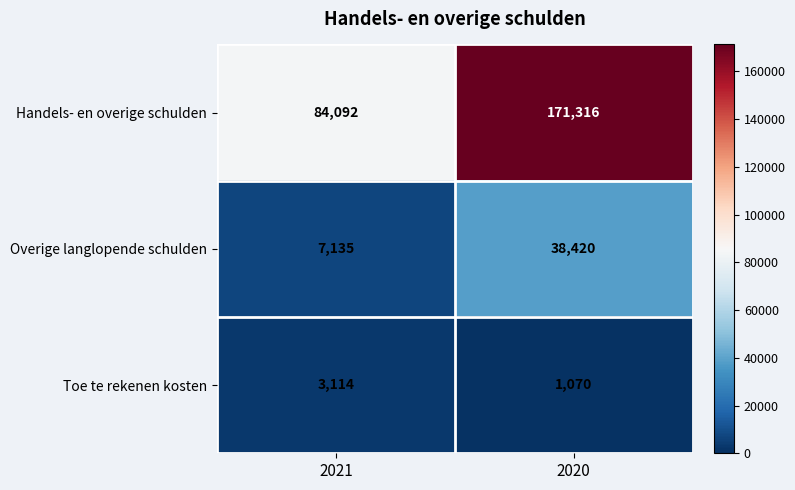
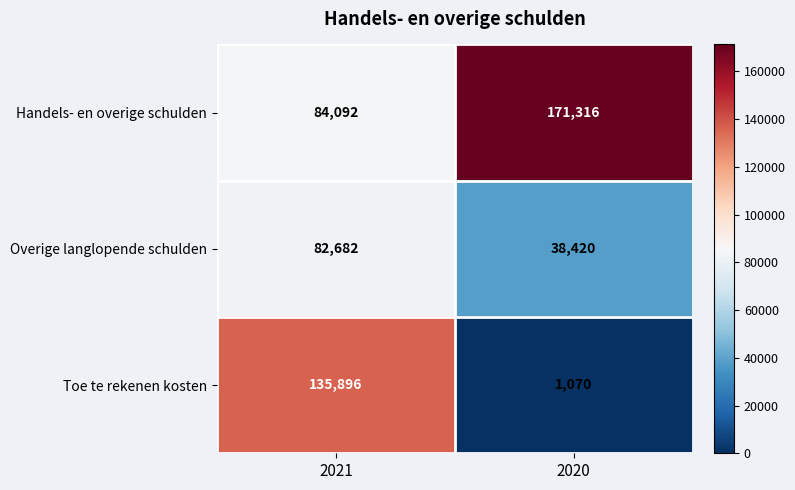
Overige langlopende schulden, 2021: 7,135 -> 82,682
Toe te rekenen kosten, 2021: 3,114 -> 135,896
